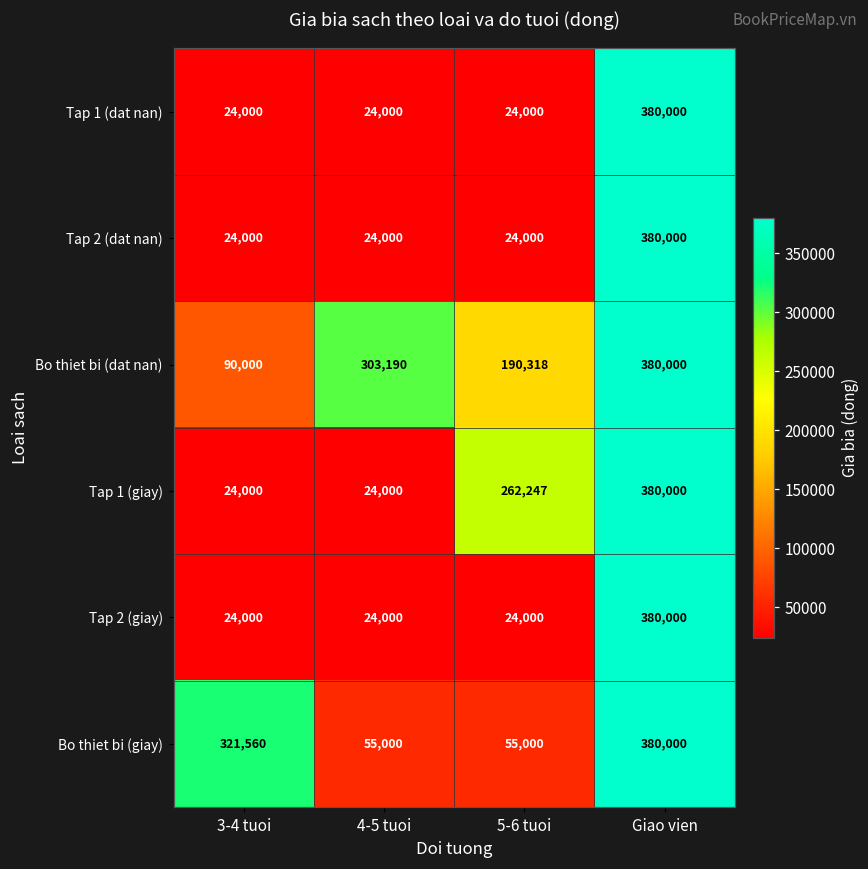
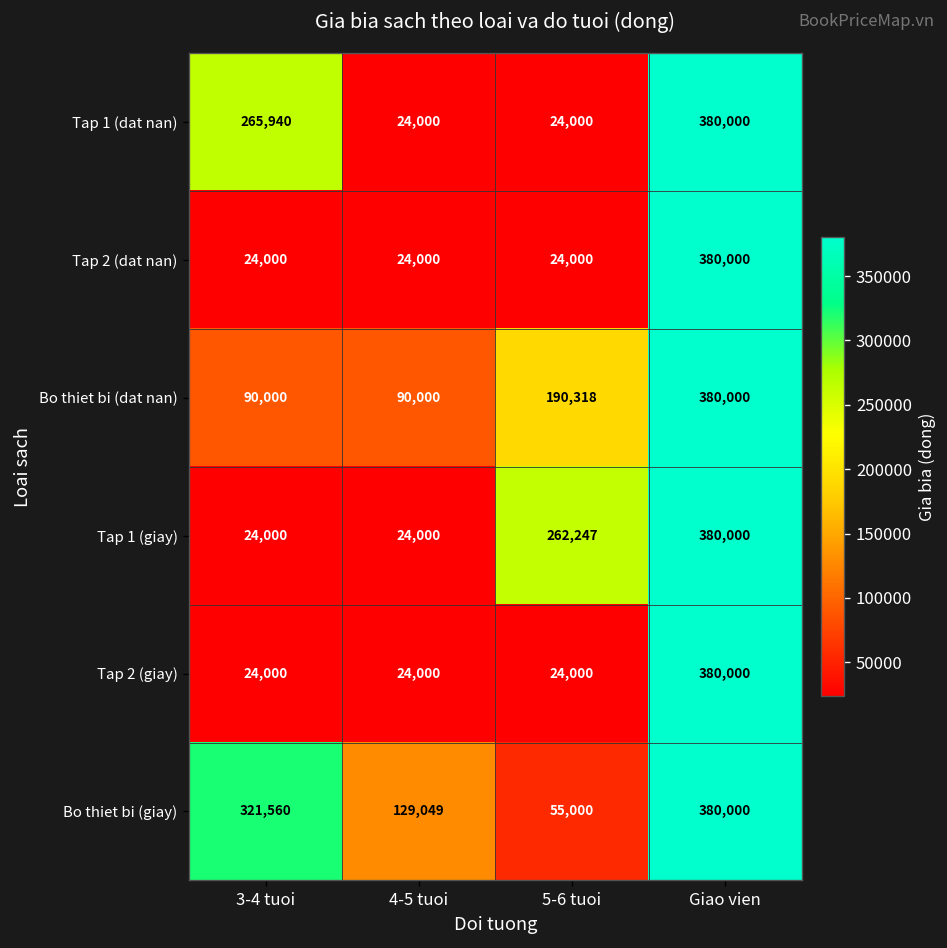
Tap 1 (dat nan), 3-4 tuoi: 24,000 -> 265,940
Bo thiet bi (dat nan), 4-5 tuoi: 303,190 -> 90,000
Bo thiet bi (giay), 4-5 tuoi: 55,000 -> 129,049
